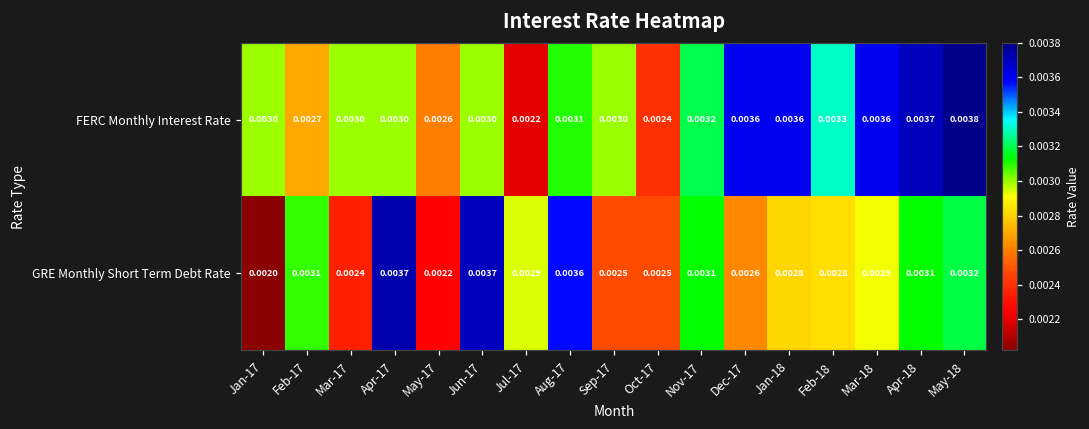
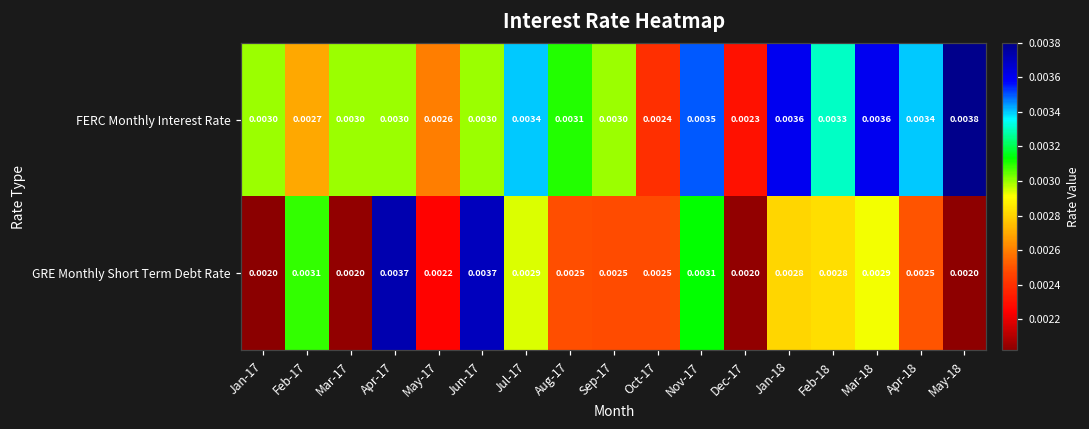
FERC Monthly Interest Rate, Jul-17: 0.0022 -> 0.0034
FERC Monthly Interest Rate, Nov-17: 0.0032 -> 0.0035
FERC Monthly Interest Rate, Dec-17: 0.0036 -> 0.0023
FERC Monthly Interest Rate, Apr-18: 0.0037 -> 0.0034
GRE Monthly Short Term Debt Rate, Mar-17: 0.0024 -> 0.0020
GRE Monthly Short Term Debt Rate, Aug-17: 0.0036 -> 0.0025
GRE Monthly Short Term Debt Rate, Dec-17: 0.0026 -> 0.0020
GRE Monthly Short Term Debt Rate, Apr-18: 0.0031 -> 0.0025
GRE Monthly Short Term Debt Rate, May-18: 0.0032 -> 0.0020
